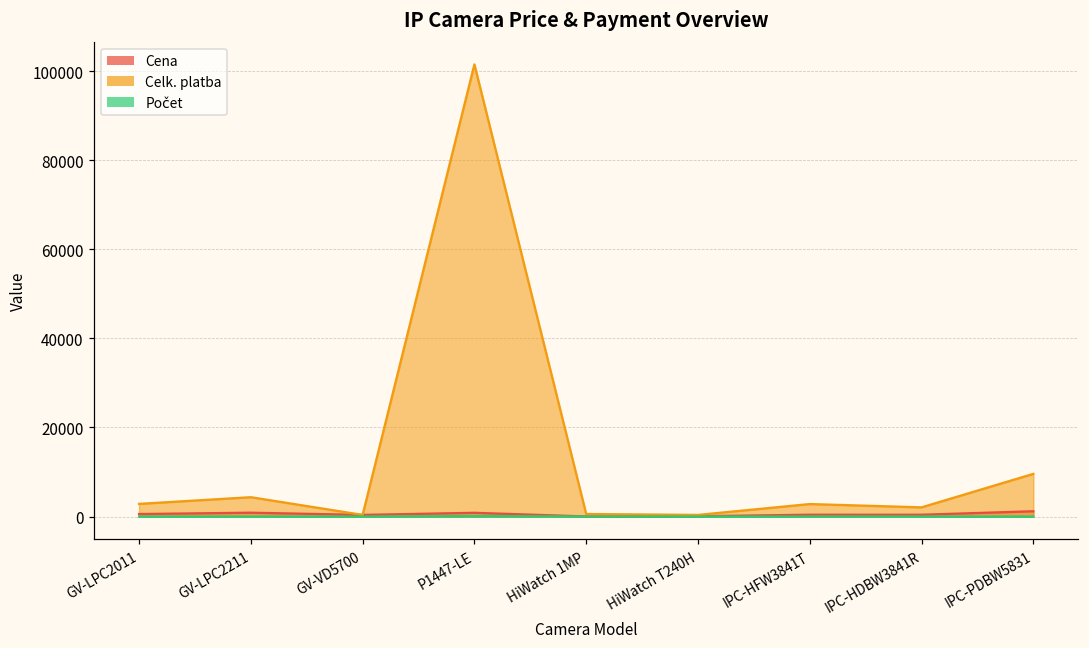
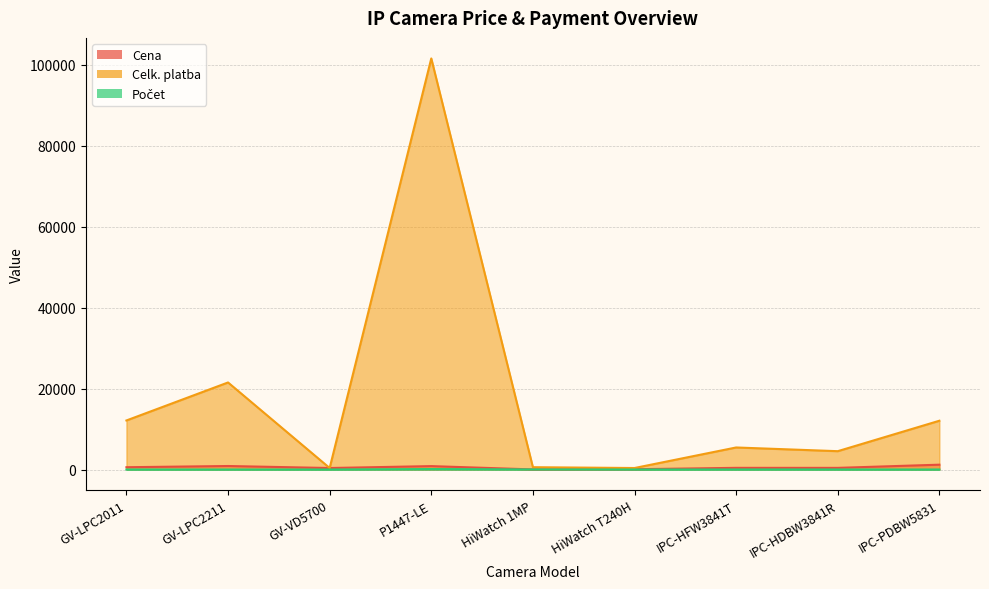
Celk. platba, GV-LPC2011: 3000 -> 12000
Celk. platba, GV-LPC2211: 4000 -> 21000
Celk. platba, IPC-HFW3841T: 3000 -> 5000
Celk. platba, IPC-HDBW3841R: 2000 -> 5000
Celk. platba, IPC-PDBW5831: 10000 -> 12000
